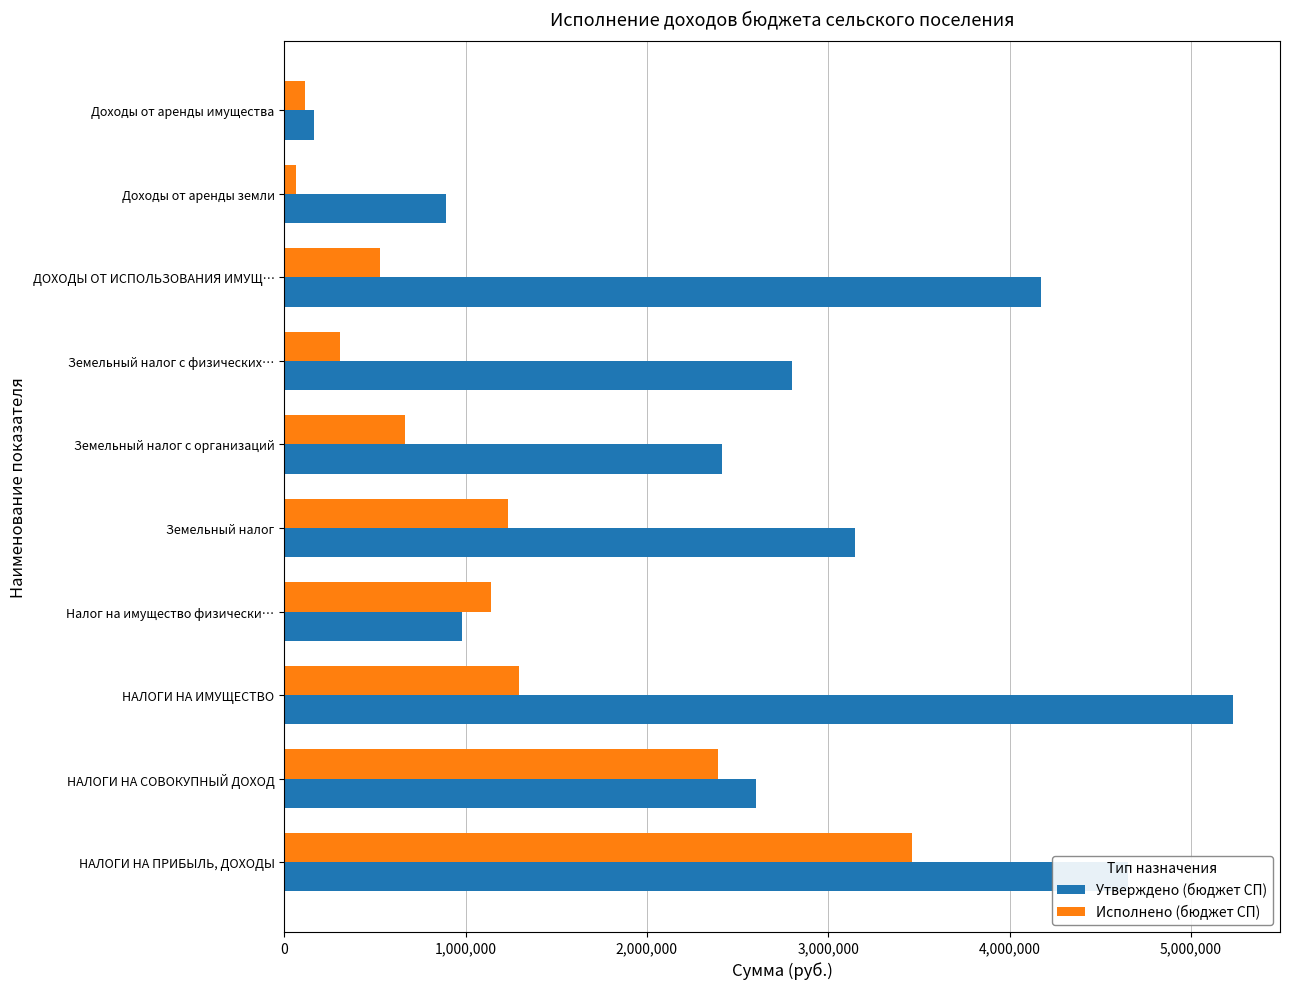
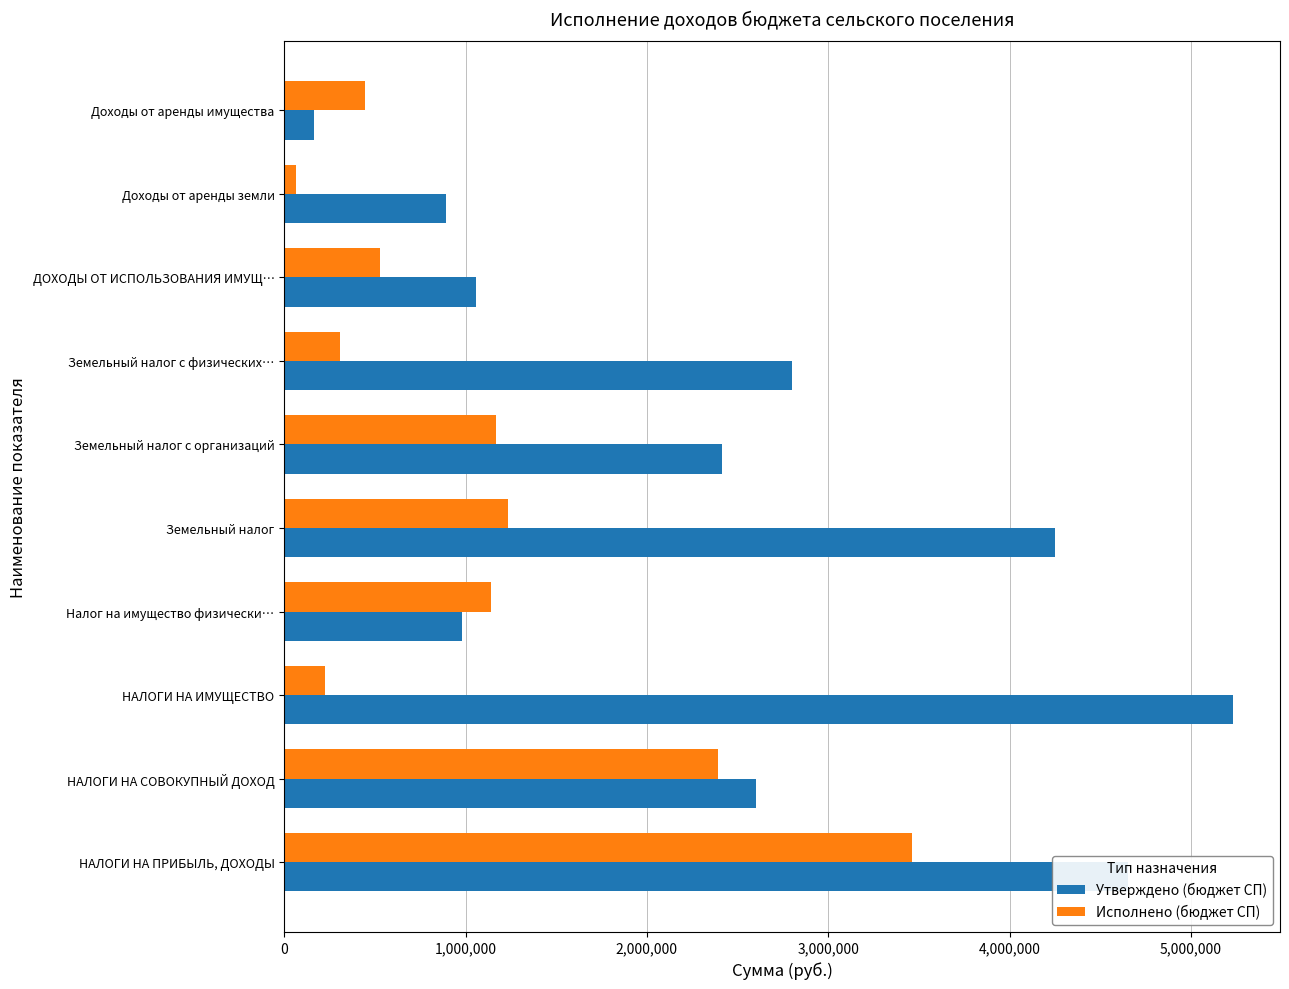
Исполнено (бюджет СП), Доходы от аренды имущества: 110,000 -> 450,000
Утверждено (бюджет СП), ДОХОДЫ ОТ ИСПОЛЬЗОВАНИЯ ИМУЩ…: 4,170,000 -> 1,060,000
Исполнено (бюджет СП), Земельный налог с организаций: 660,000 -> 1,170,000
Утверждено (бюджет СП), Земельный налог: 3,150,000 -> 4,250,000
Исполнено (бюджет СП), НАЛОГИ НА ИМУЩЕСТВО: 1,290,000 -> 220,000
